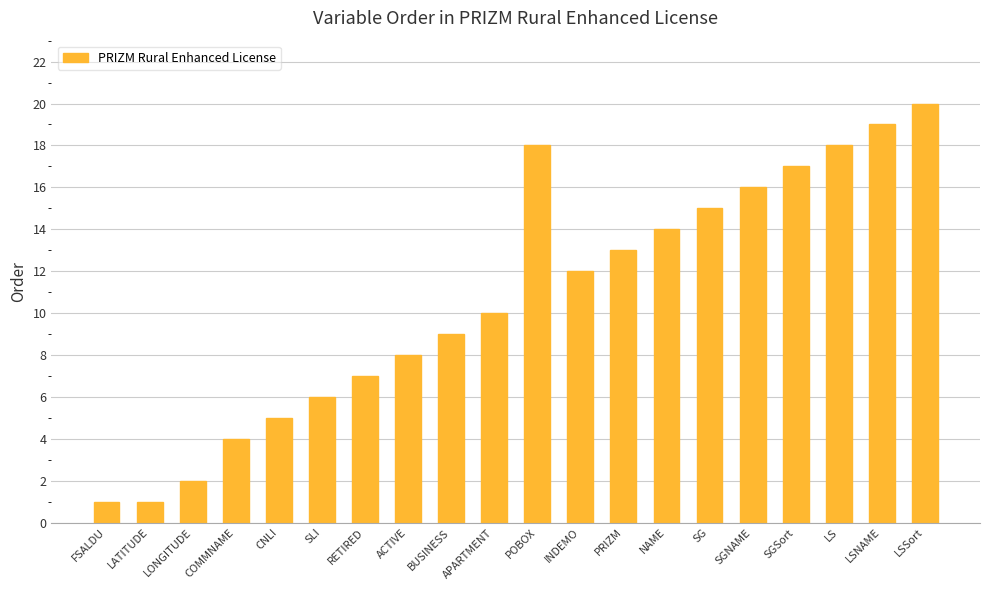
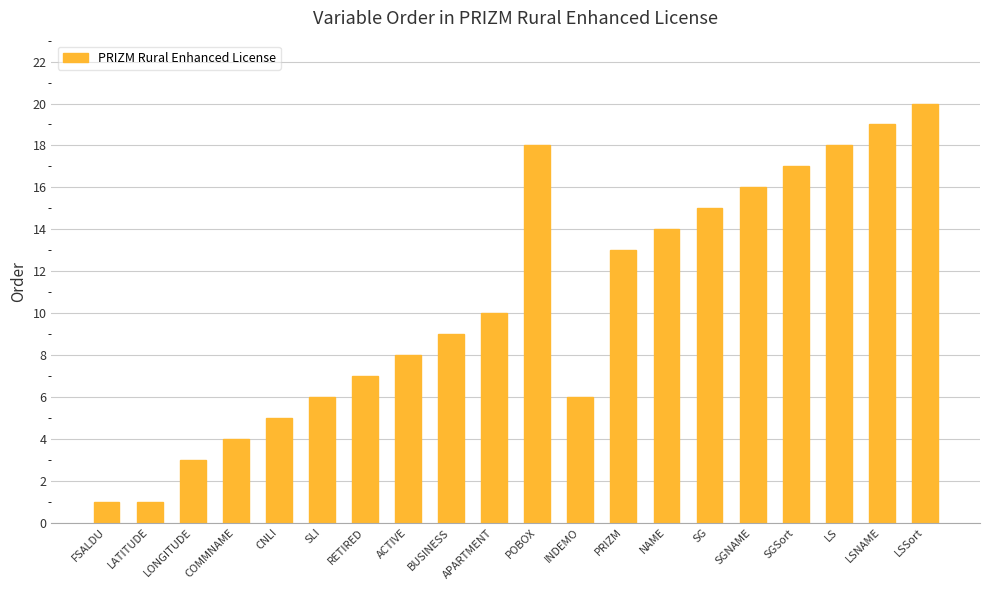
LONGITUDE: 2 -> 3
INDEMO: 12 -> 6
